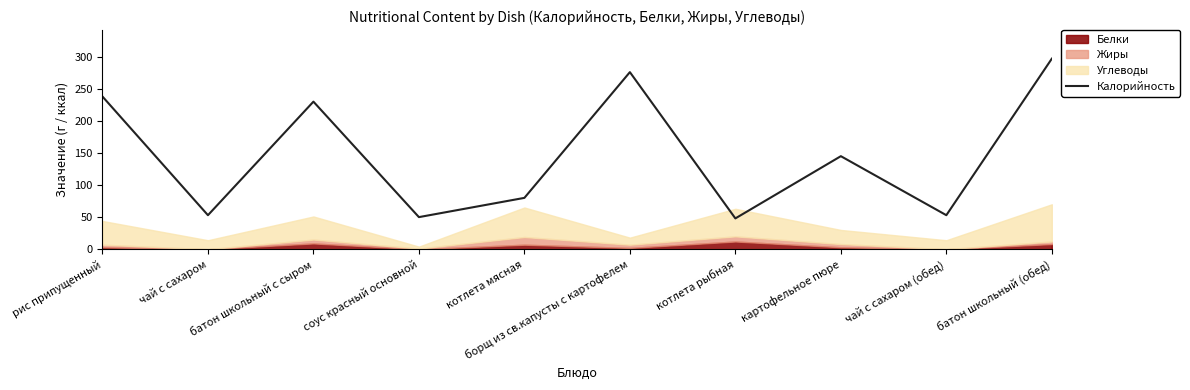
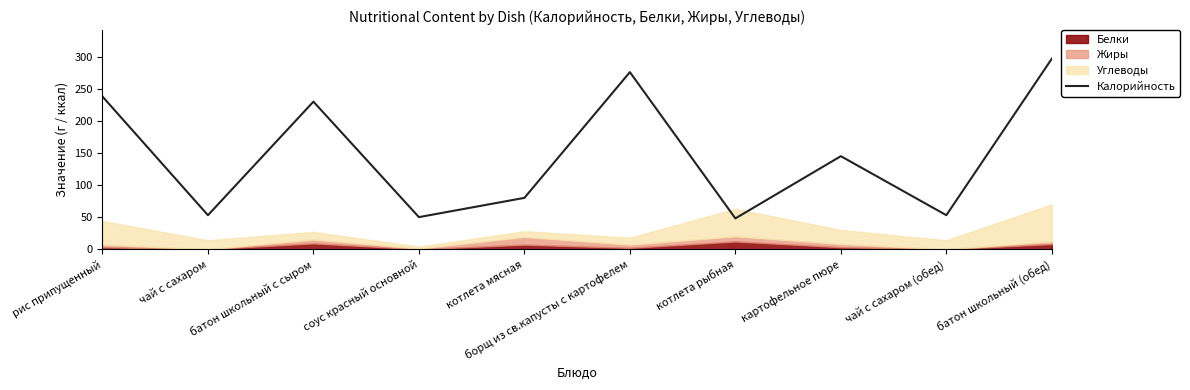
Углеводы, батон школьный с сыром: 40 -> 10
Углеводы, котлета мясная: 50 -> 10
